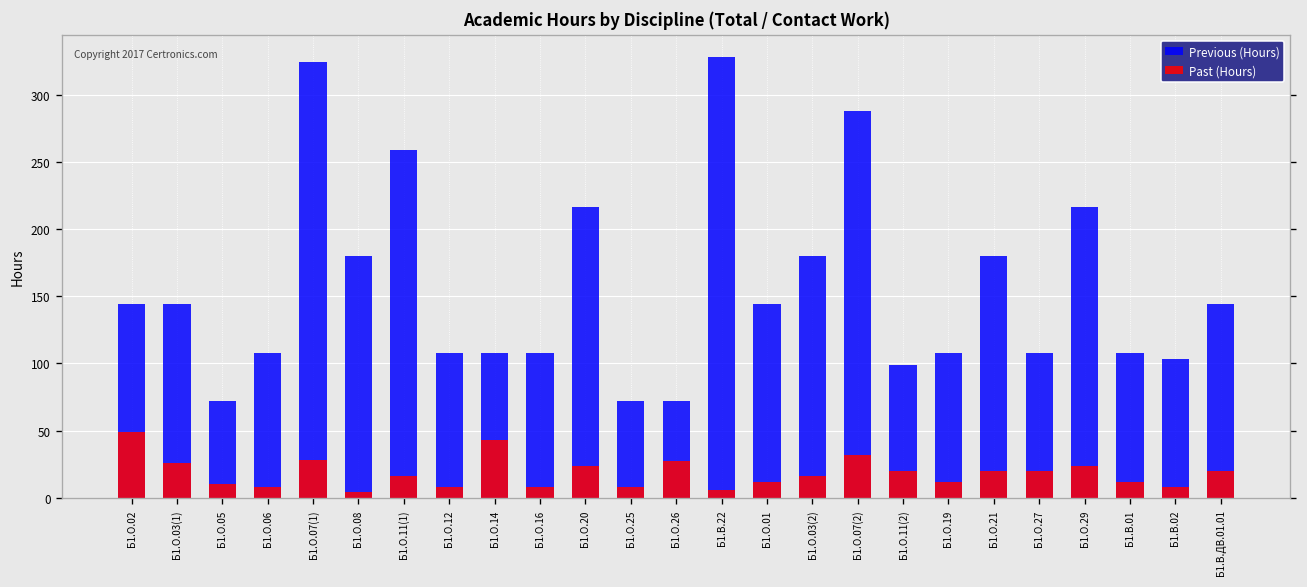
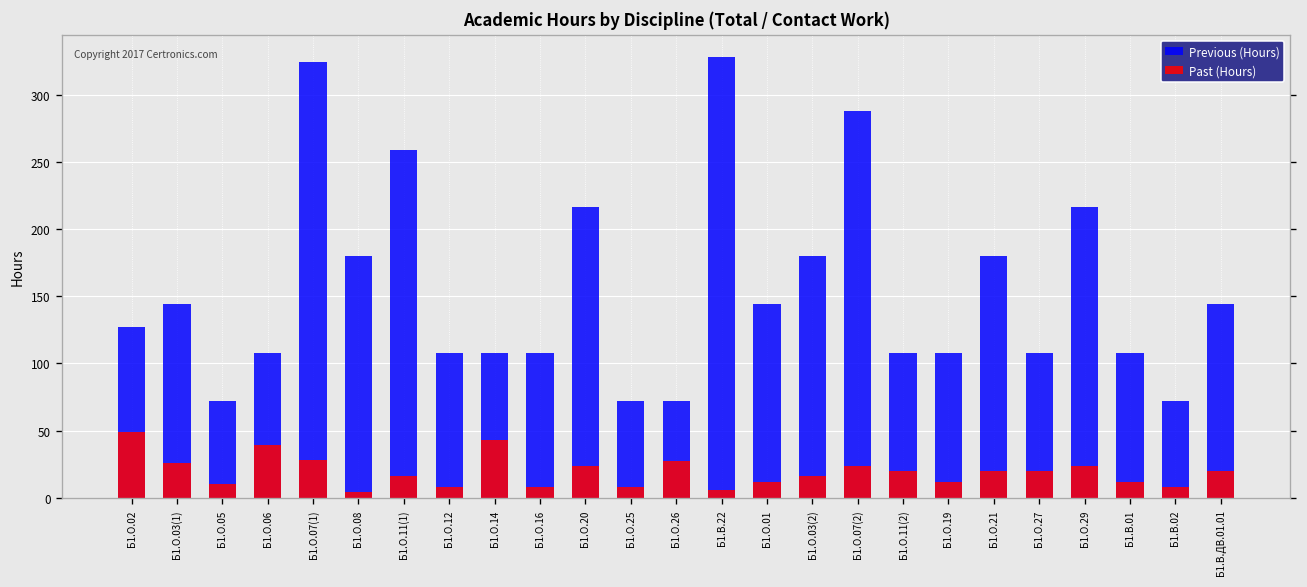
Previous (Hours), Б1.О.02: 144 -> 127
Past (Hours), Б1.О.06: 8 -> 39
Past (Hours), Б1.О.07(2): 32 -> 24
Previous (Hours), Б1.О.11(2): 99 -> 108
Previous (Hours), Б1.В.02: 103 -> 72
